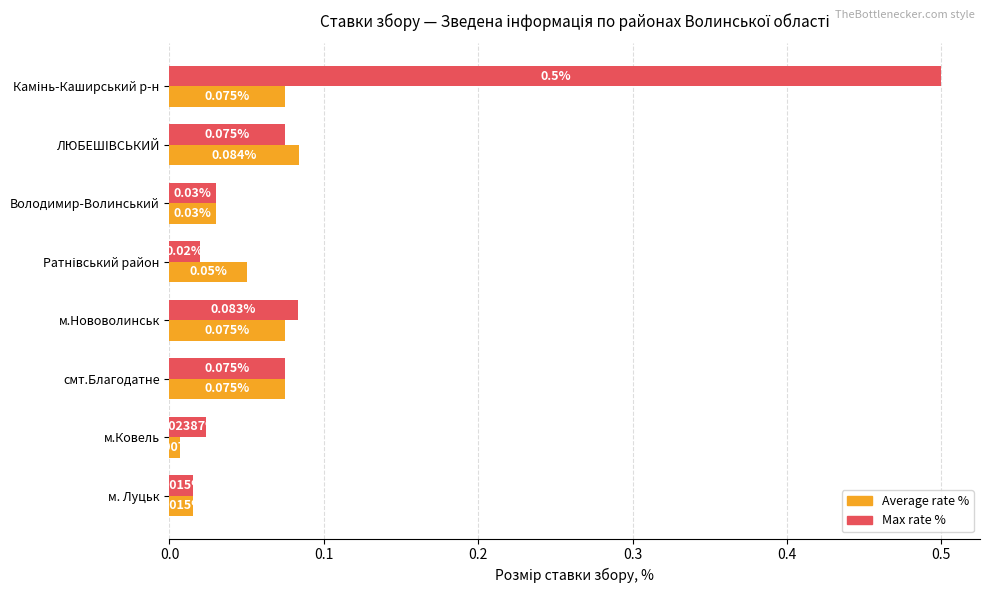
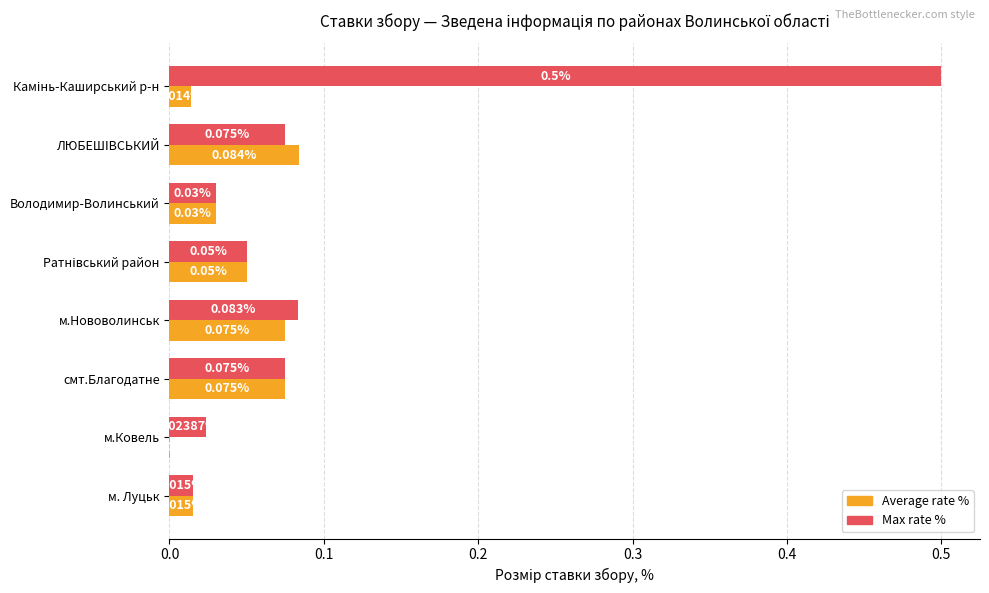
Average rate %, Камінь-Каширський р-н: 0.075 -> 0.014
Max rate %, Ратнівський район: 0.02% -> 0.05%
Average rate %, м.Ковель: 0.007 -> 0.000
